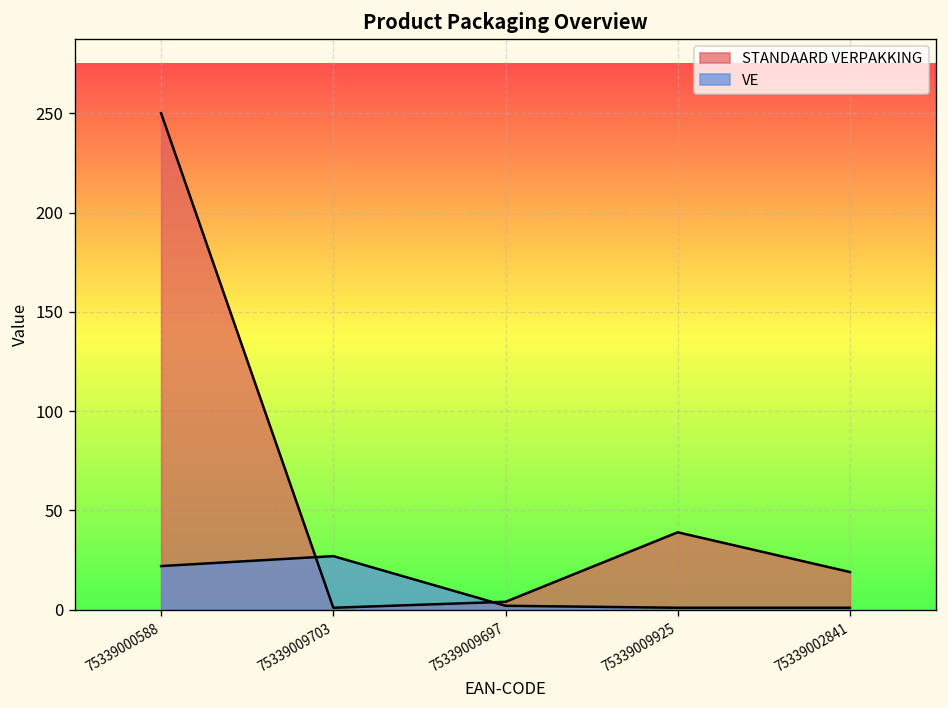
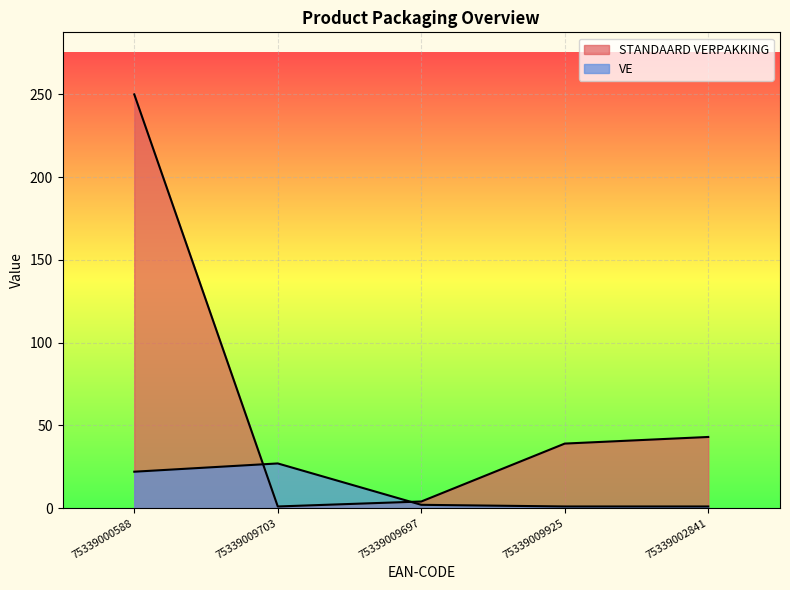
STANDAARD VERPAKKING, 75339002841: 19 -> 43
